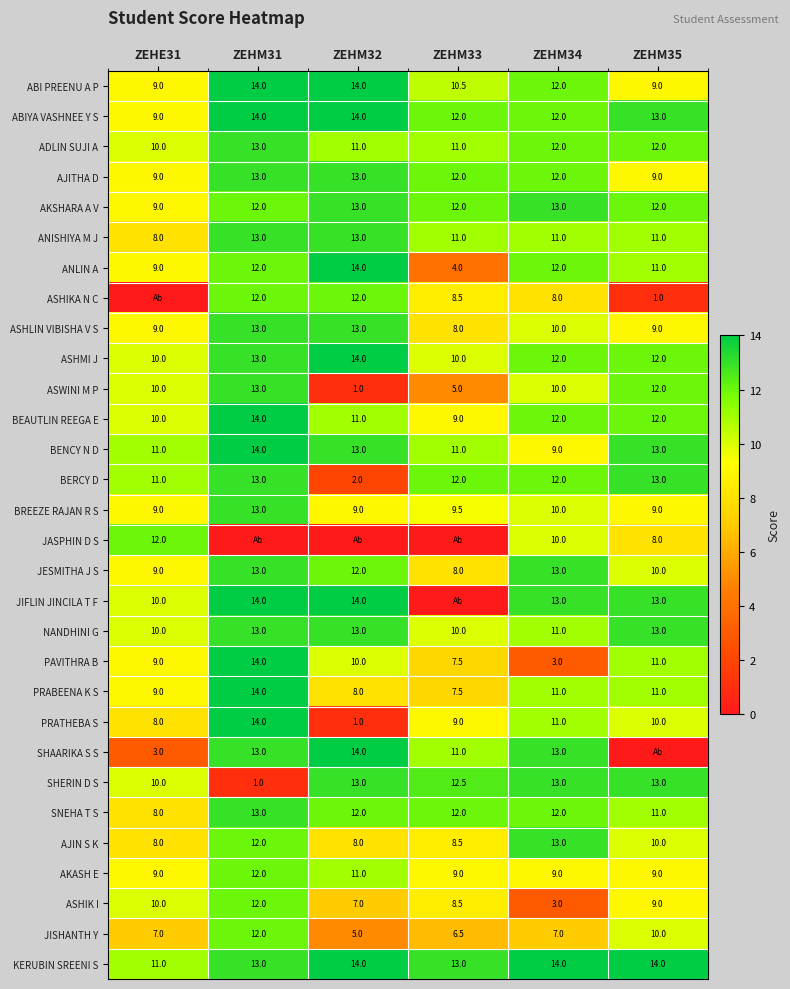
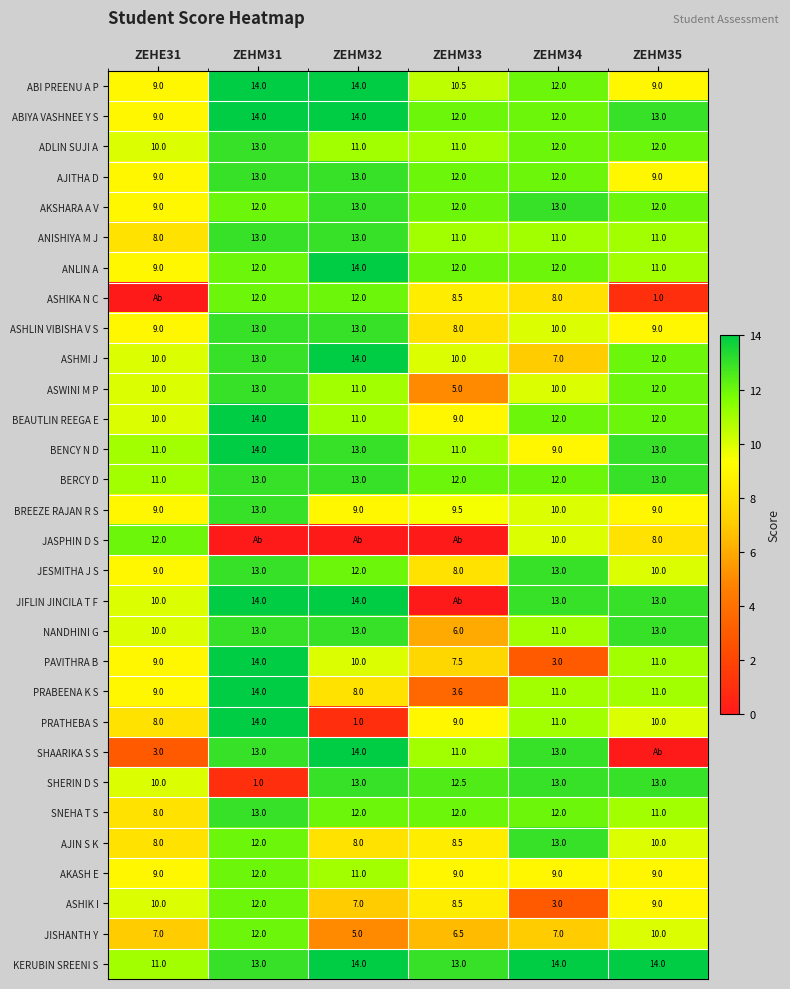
ANLIN A, ZEHM33: 4.0 -> 12.0
ASHMI J, ZEHM34: 12.0 -> 7.0
ASWINI M P, ZEHM32: 1.0 -> 11.0
BERCY D, ZEHM32: 2.0 -> 13.0
NANDHINI G, ZEHM33: 10.0 -> 6.0
PRABEENA K S, ZEHM33: 7.5 -> 3.6
